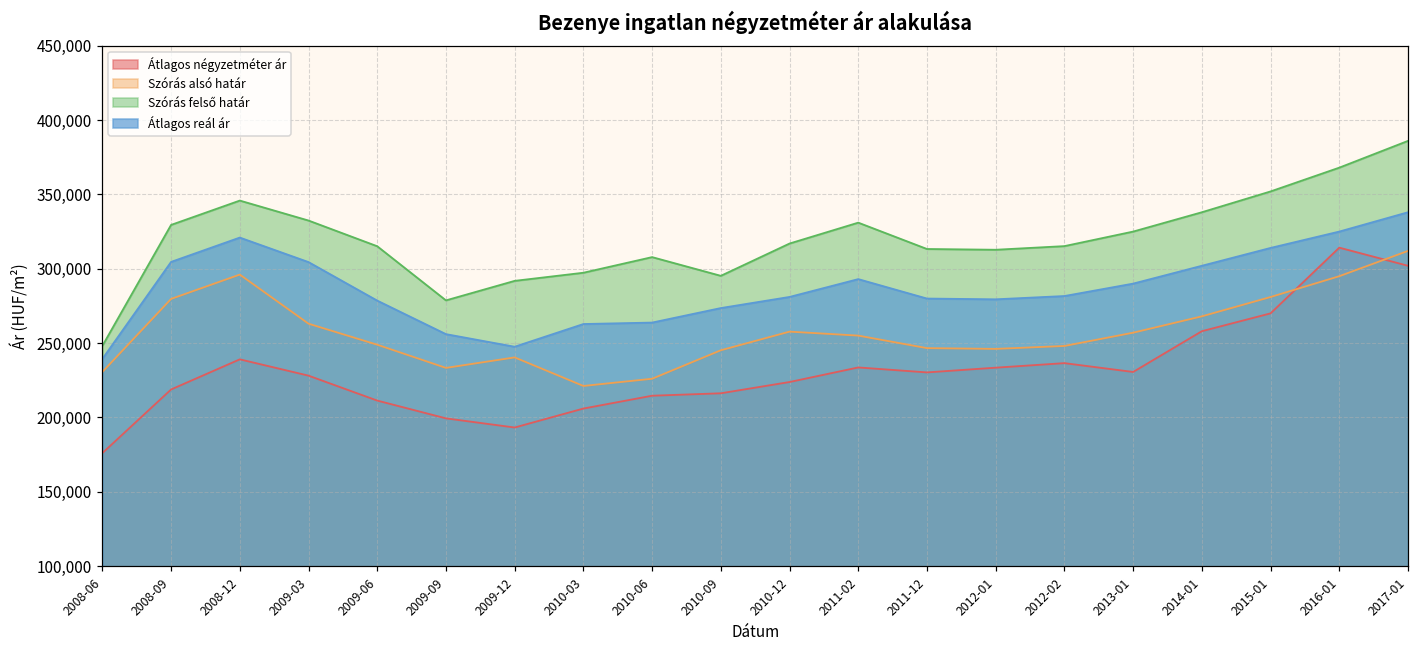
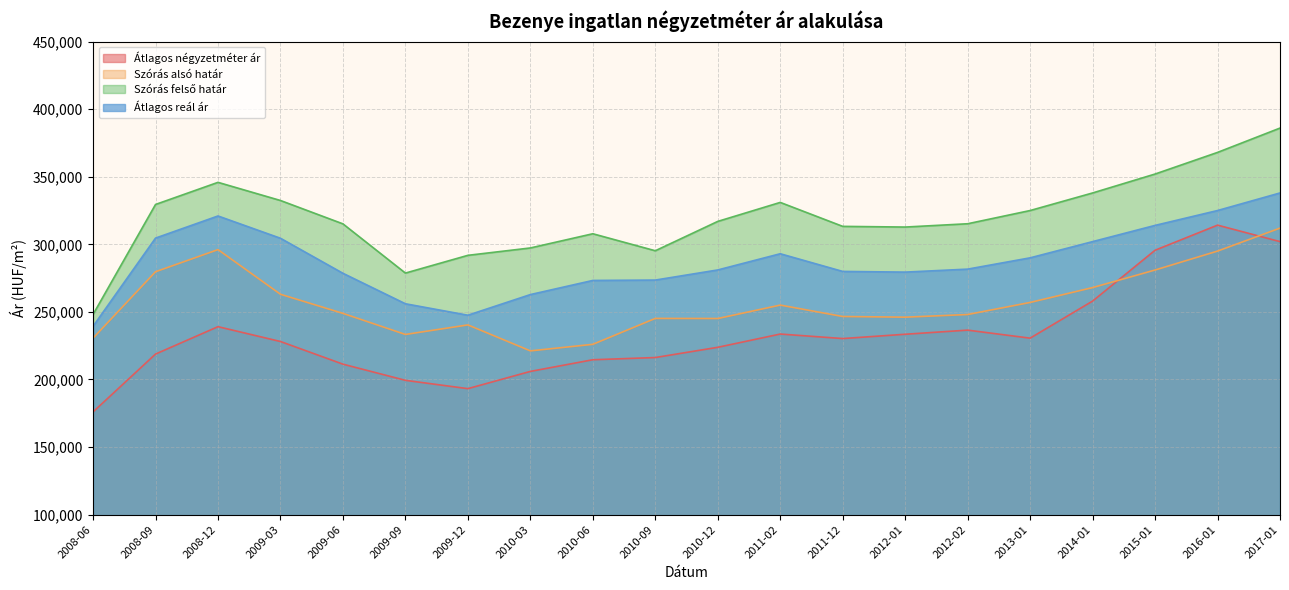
Átlagos reál ár, 2010-06: 264,000 -> 273,000
Szórás alsó határ, 2010-12: 258,000 -> 245,000
Átlagos négyzetméter ár, 2015-01: 270,000 -> 296,000
